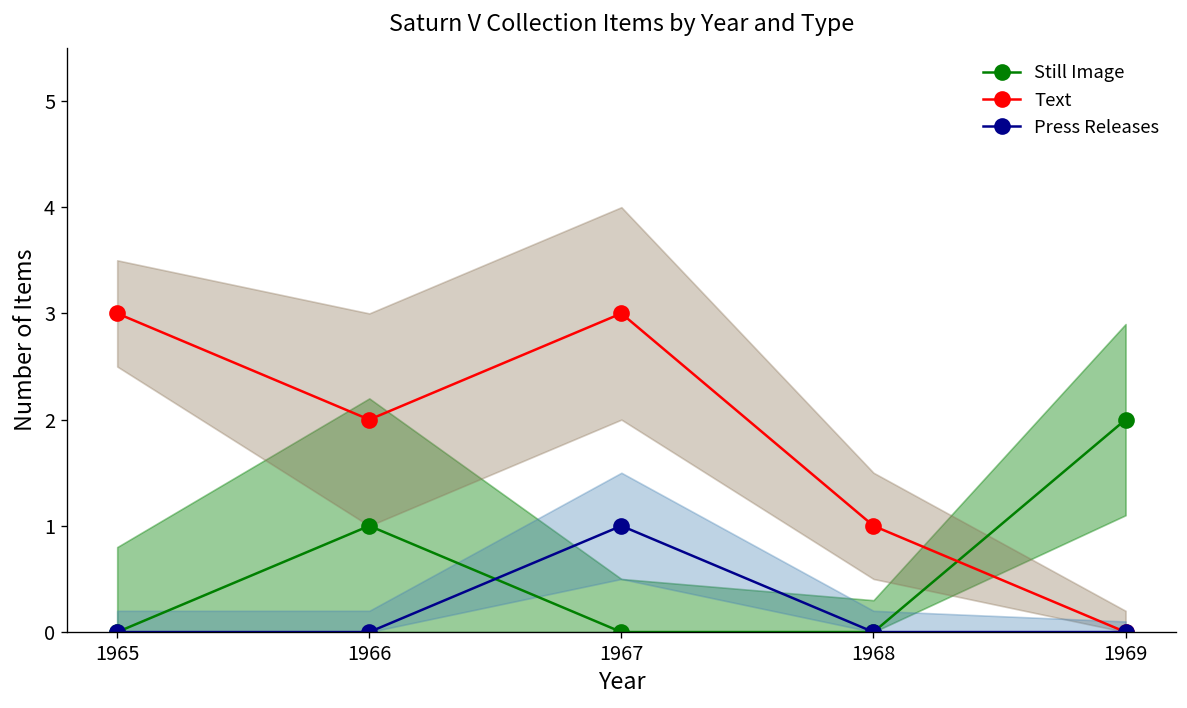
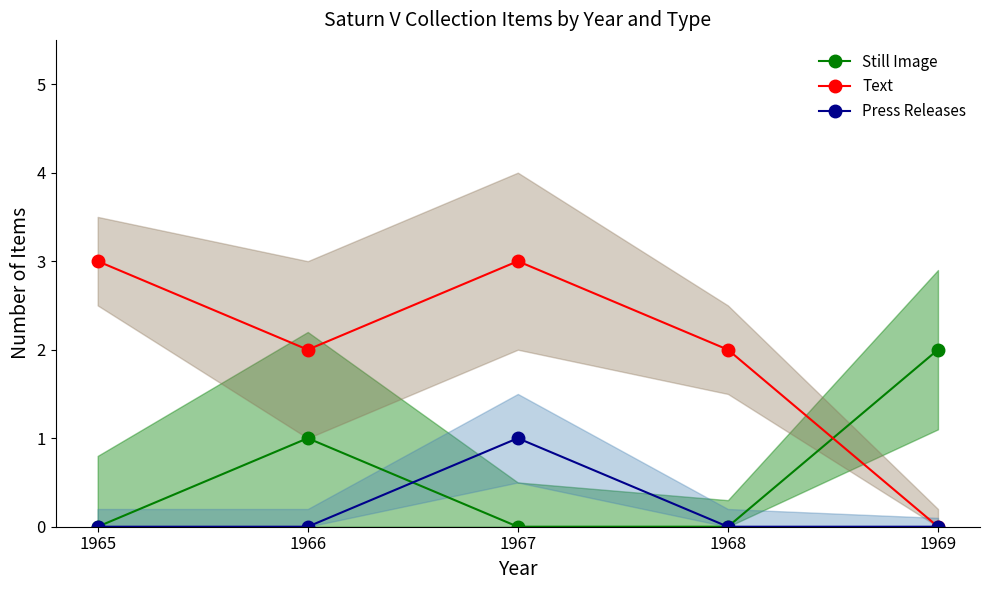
Text, 1968: 1 -> 2
